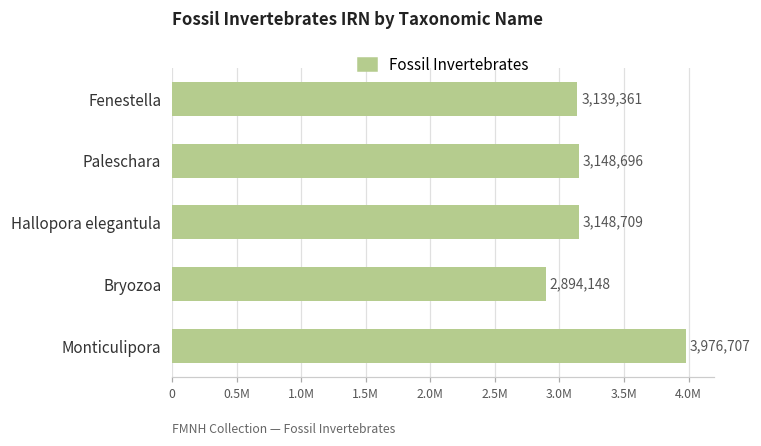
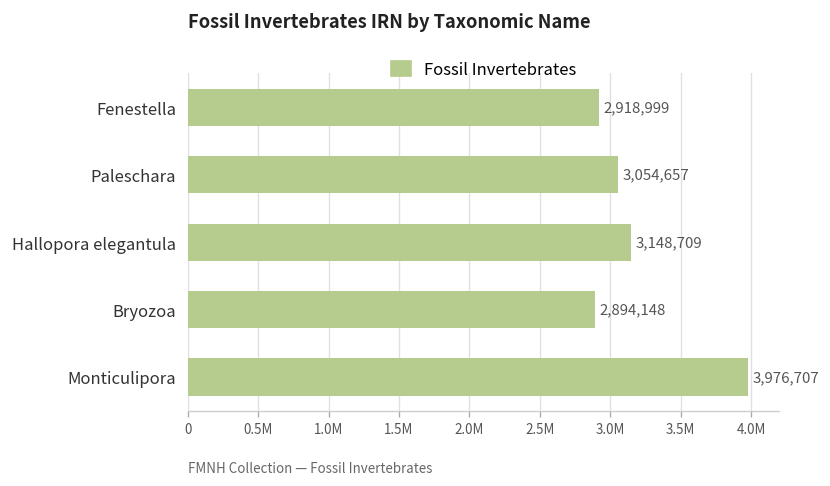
Fenestella: 3,139,361 -> 2,918,999
Paleschara: 3,148,696 -> 3,054,657
